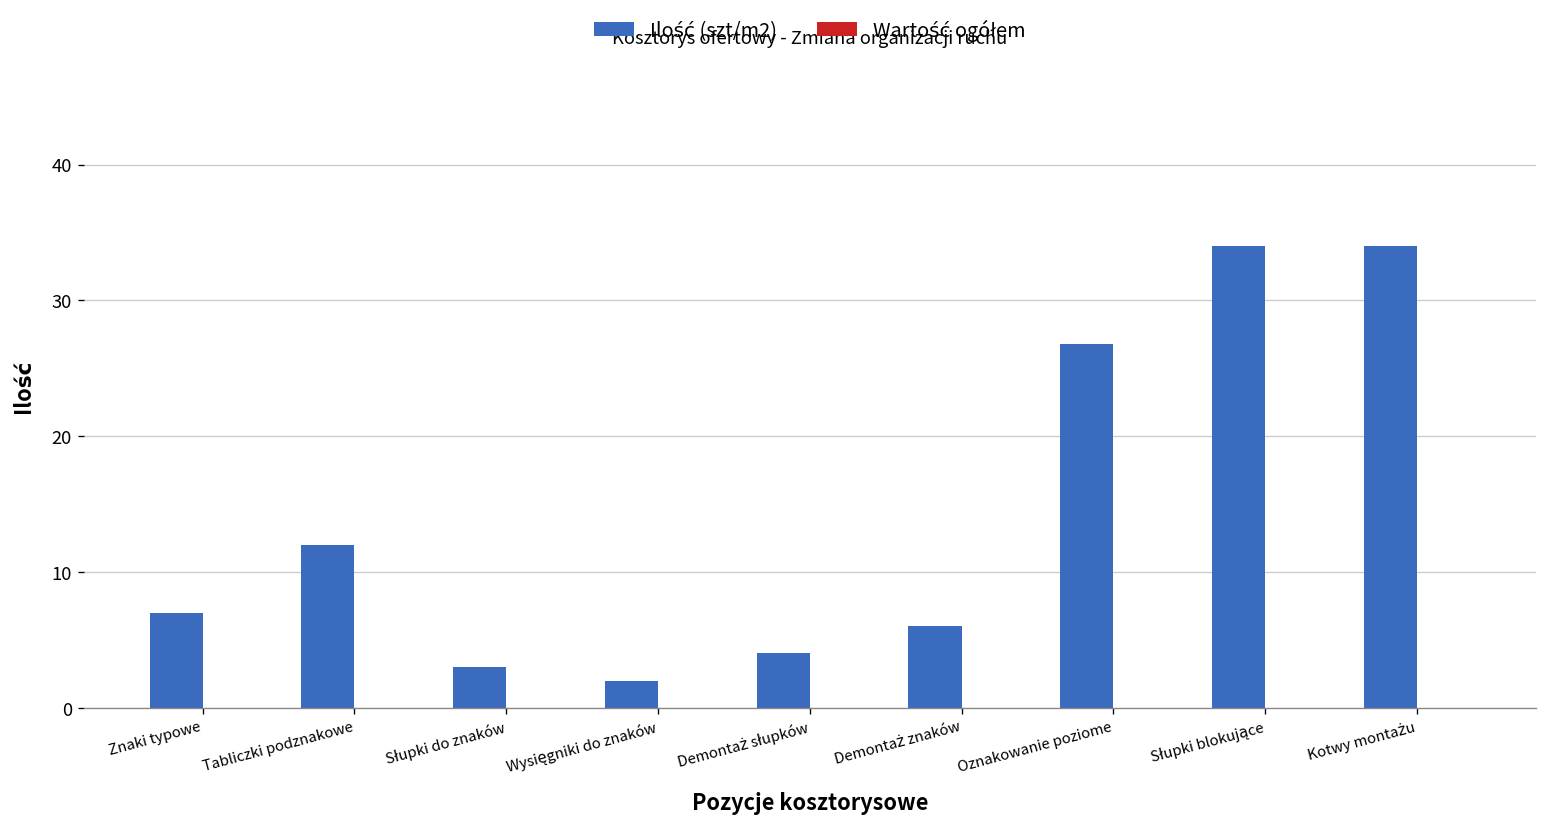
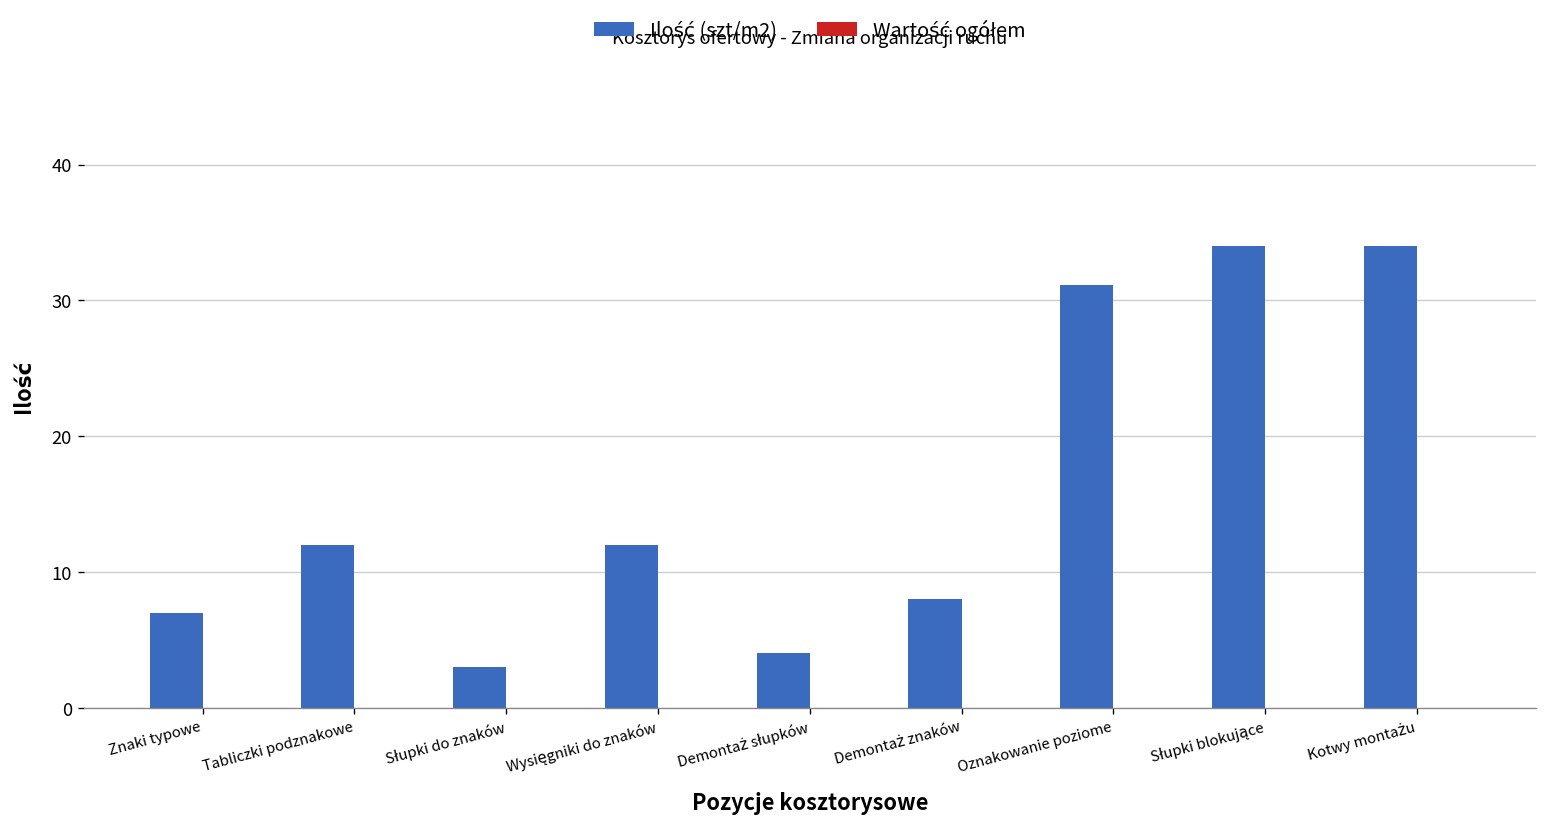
Ilość (szt/m2), Wysięgniki do znaków: 2 -> 12
Ilość (szt/m2), Demontaż znaków: 6 -> 8
Ilość (szt/m2), Oznakowanie poziome: 26.8 -> 31.2
